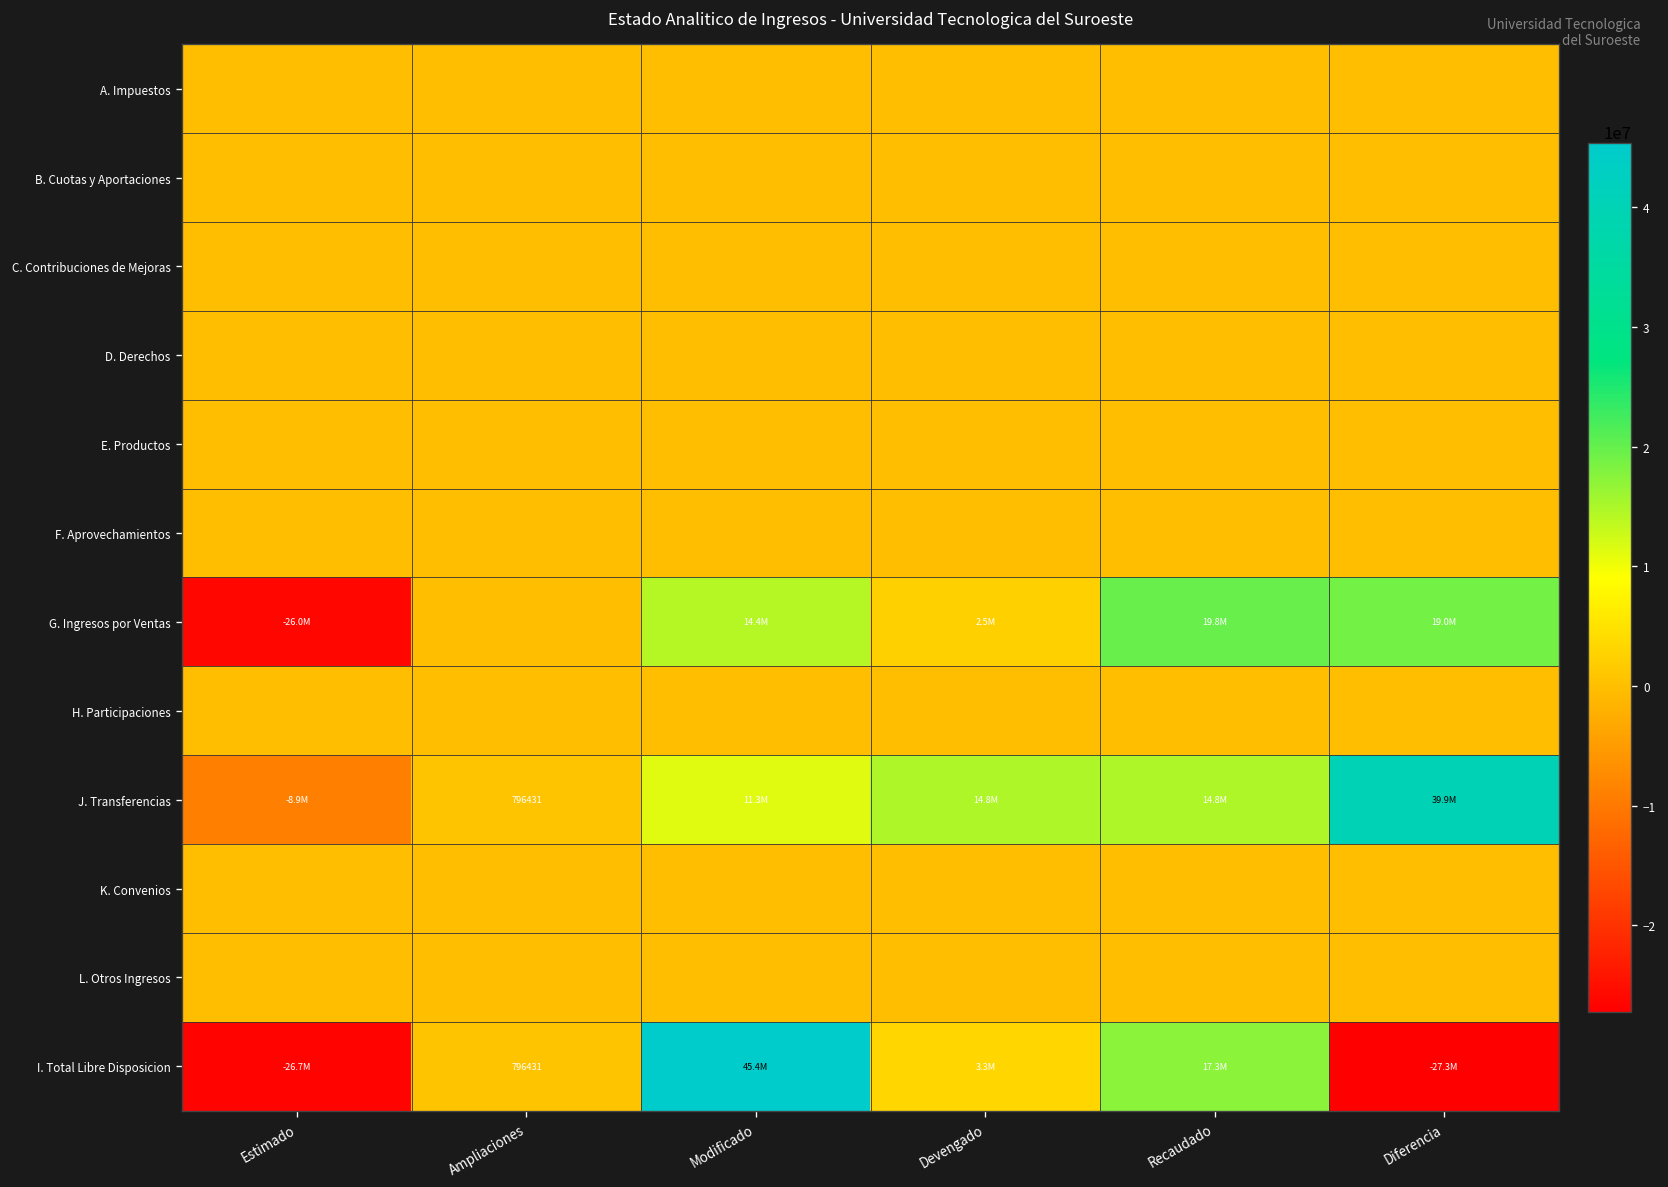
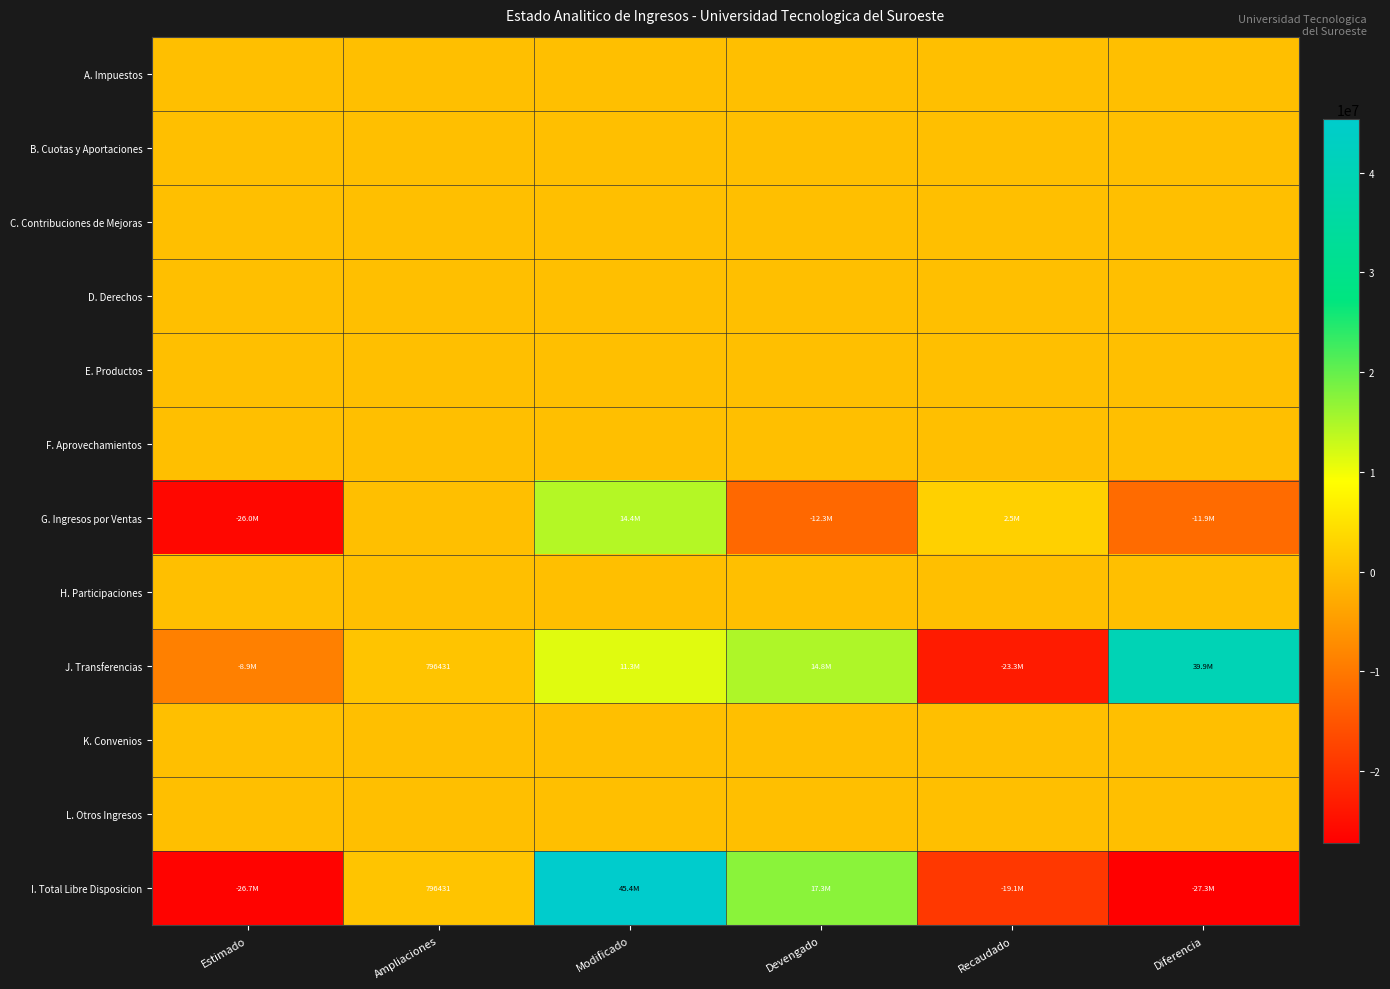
G. Ingresos por Ventas, Devengado: 2.5M -> -12.3M
G. Ingresos por Ventas, Recaudado: 19.8M -> 2.5M
G. Ingresos por Ventas, Diferencia: 19.0M -> -11.9M
J. Transferencias, Recaudado: 14.8M -> -23.3M
I. Total Libre Disposicion, Devengado: 3.3M -> 17.3M
I. Total Libre Disposicion, Recaudado: 17.3M -> -19.1M
